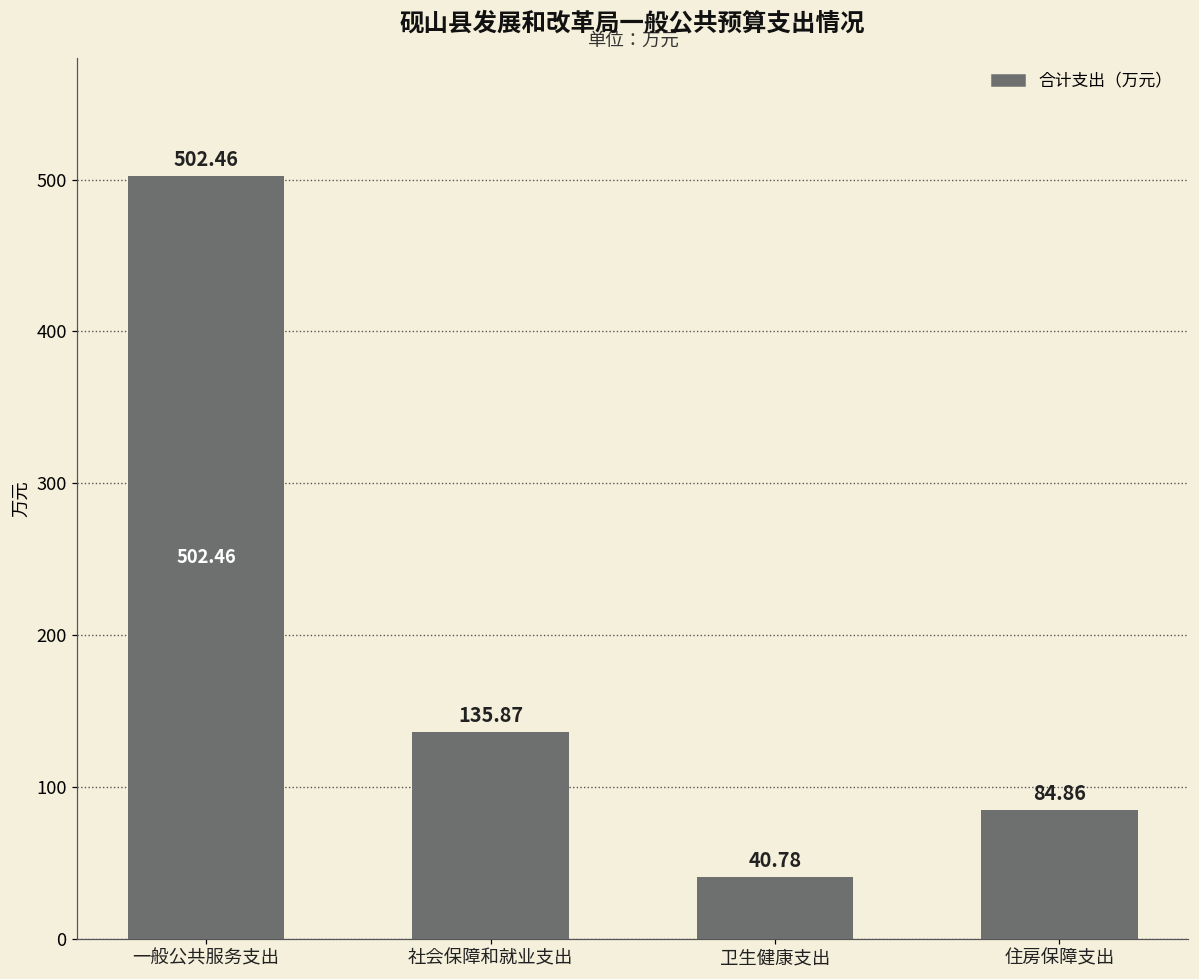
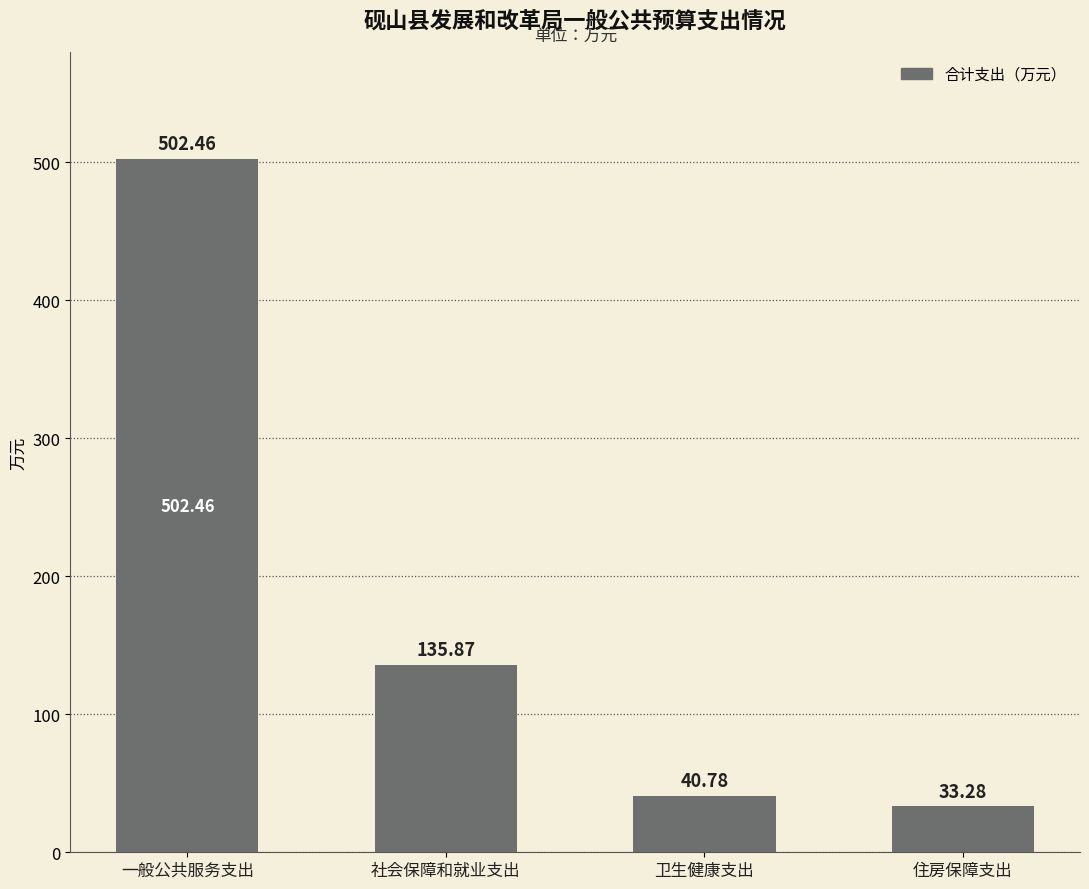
住房保障支出: 84.86 -> 33.28
